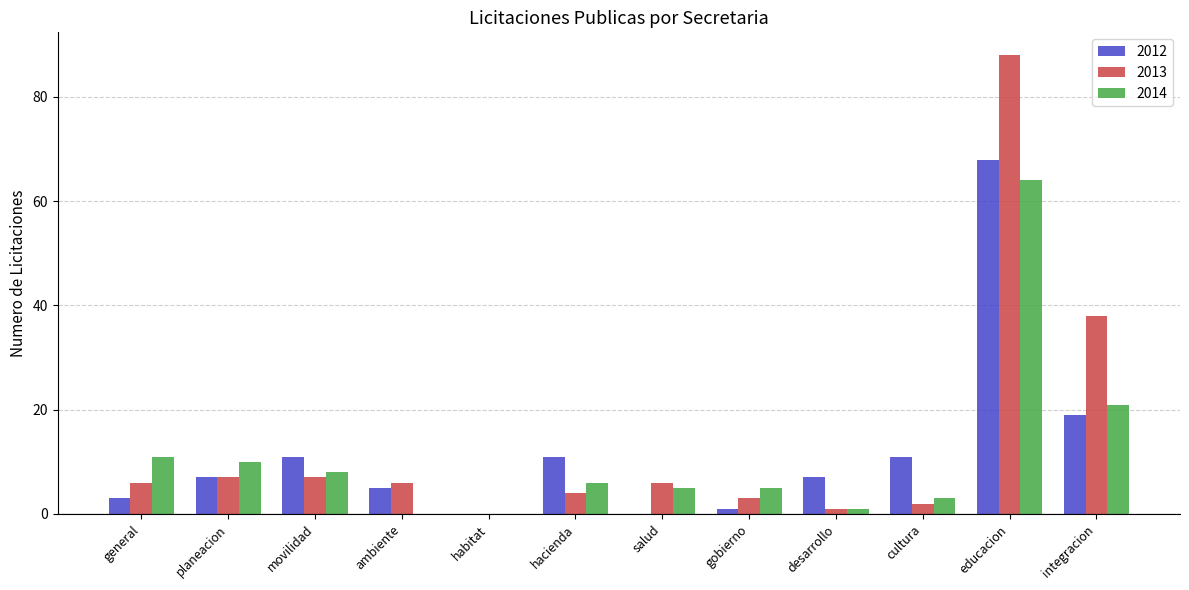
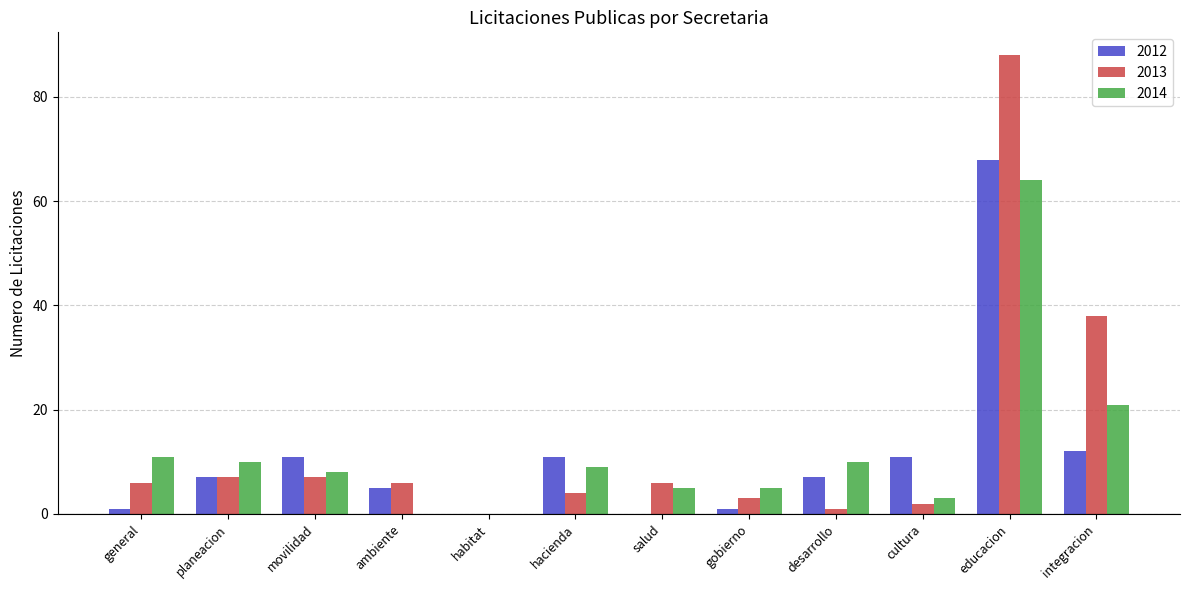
2012, general: 3 -> 1
2014, hacienda: 6 -> 9
2014, desarrollo: 1 -> 10
2012, integracion: 19 -> 12
